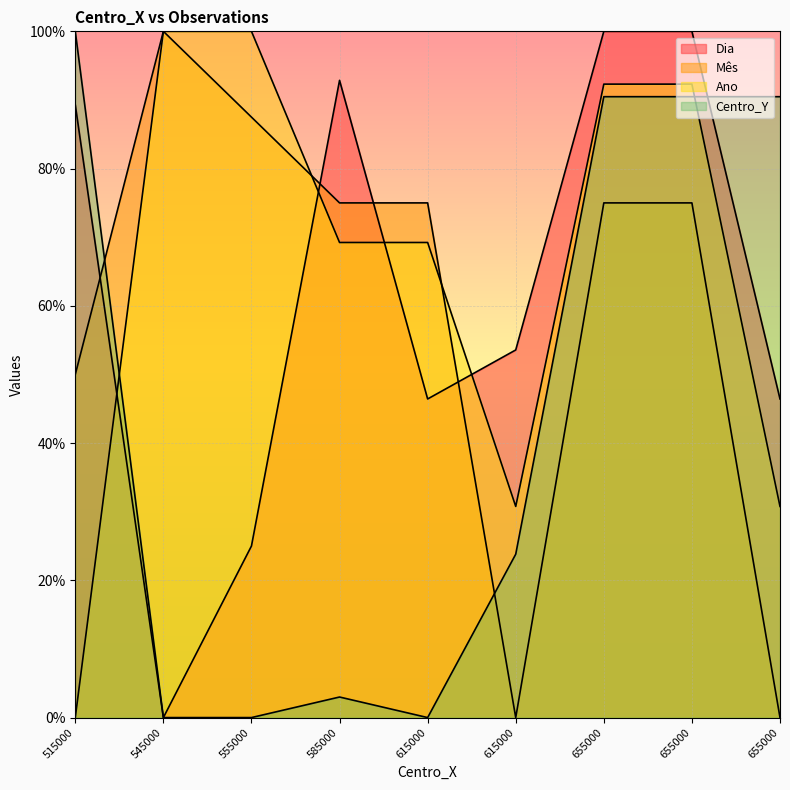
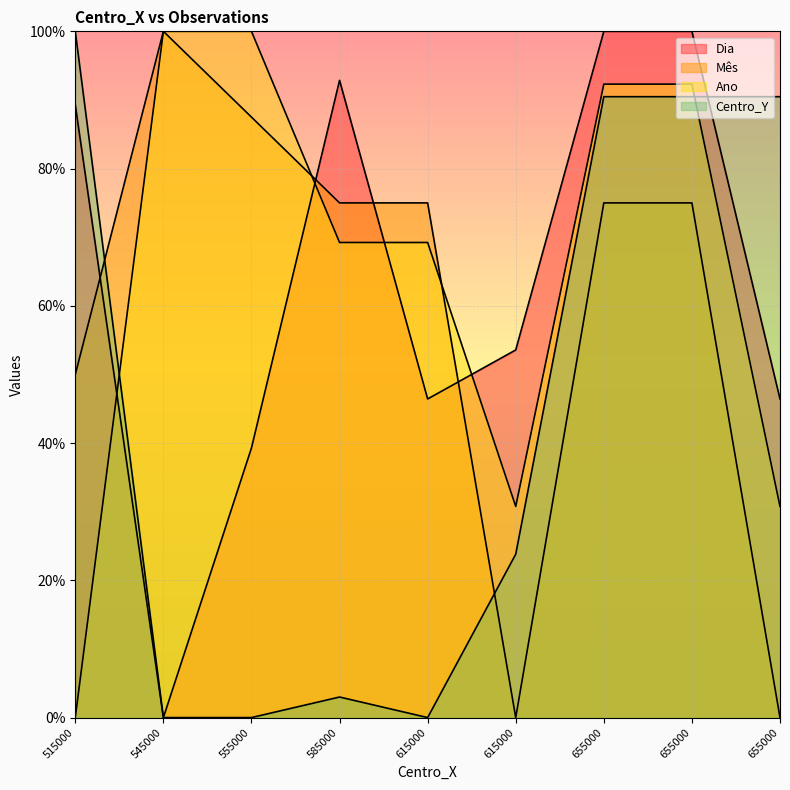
Dia, 555000: 25% -> 39%
